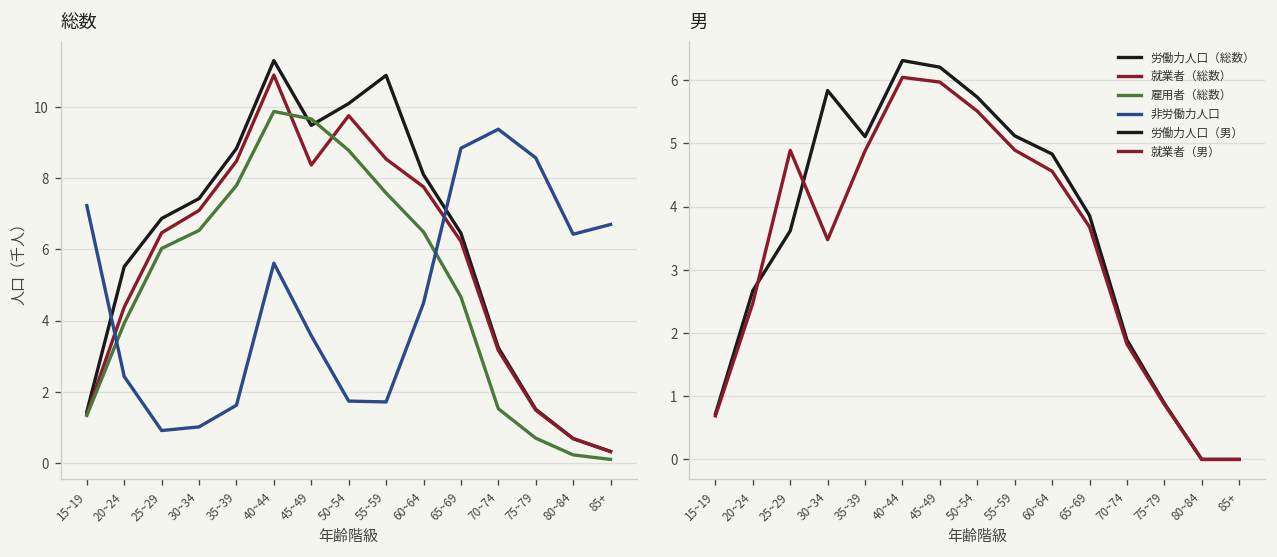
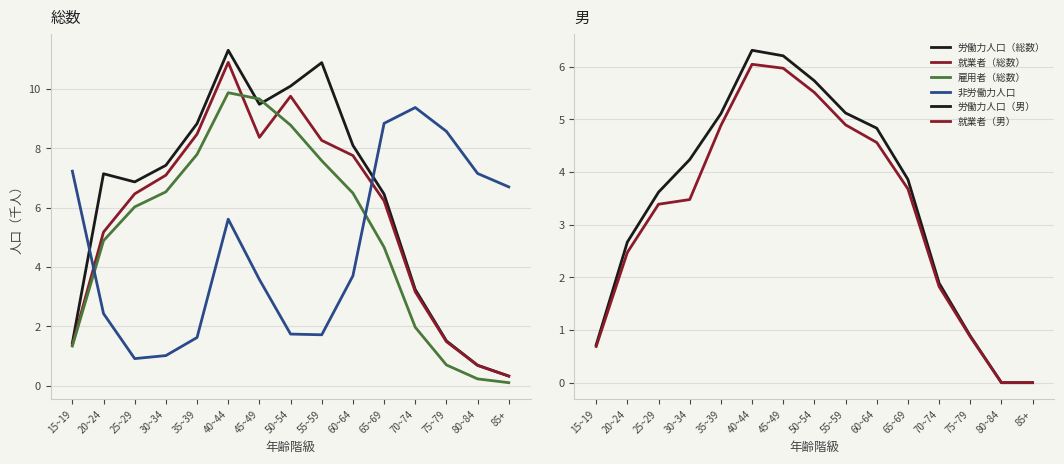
総数, 労働力人口（総数）, 20~24: 5.5 -> 7.1
総数, 就業者（総数）, 20~24: 4.4 -> 5.2
総数, 雇用者（総数）, 20~24: 3.9 -> 4.9
総数, 就業者（総数）, 55~59: 8.5 -> 8.3
総数, 非労働力人口, 60~64: 4.5 -> 3.7
総数, 雇用者（総数）, 70~74: 1.5 -> 2.0
総数, 非労働力人口, 80~84: 6.4 -> 7.1
男, 就業者（男）, 25~29: 4.9 -> 3.4
男, 労働力人口（男）, 30~34: 5.8 -> 4.2
